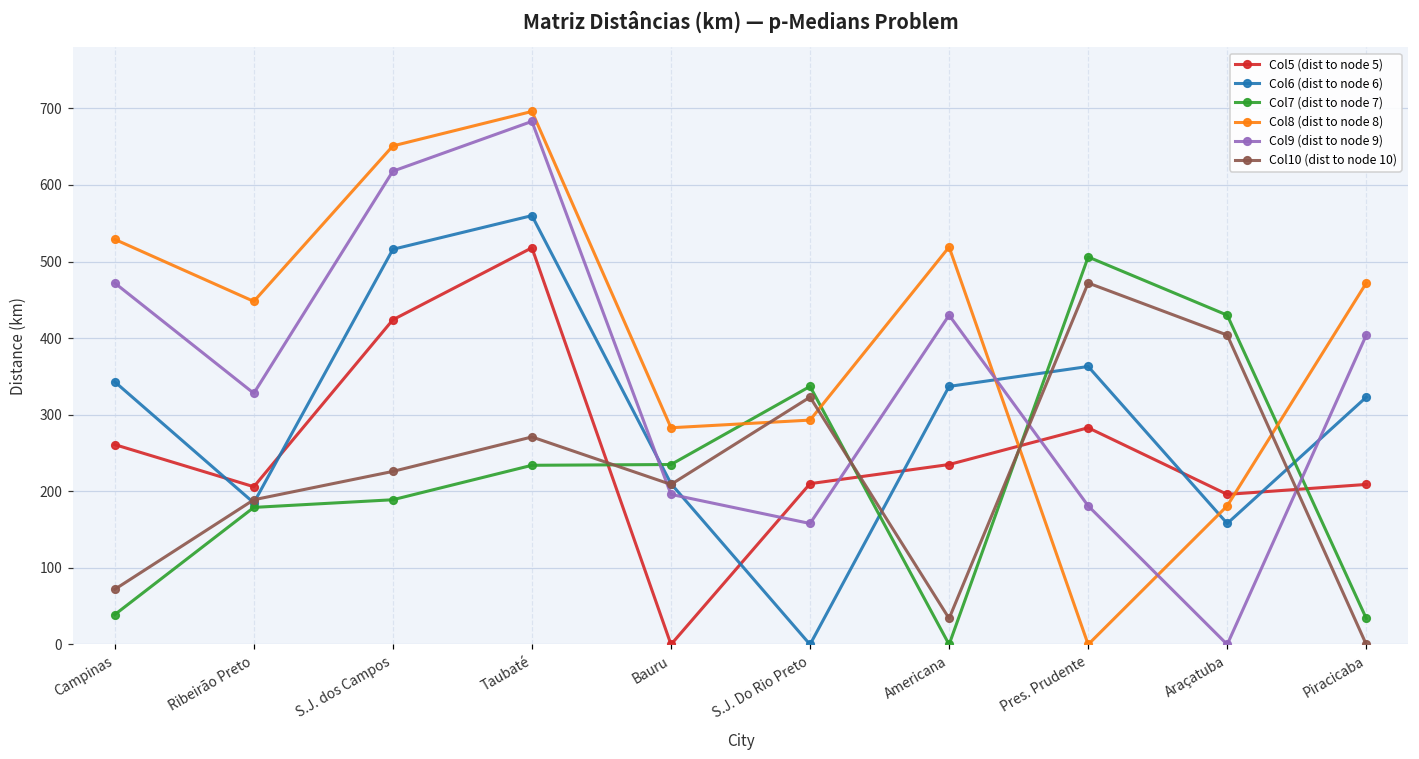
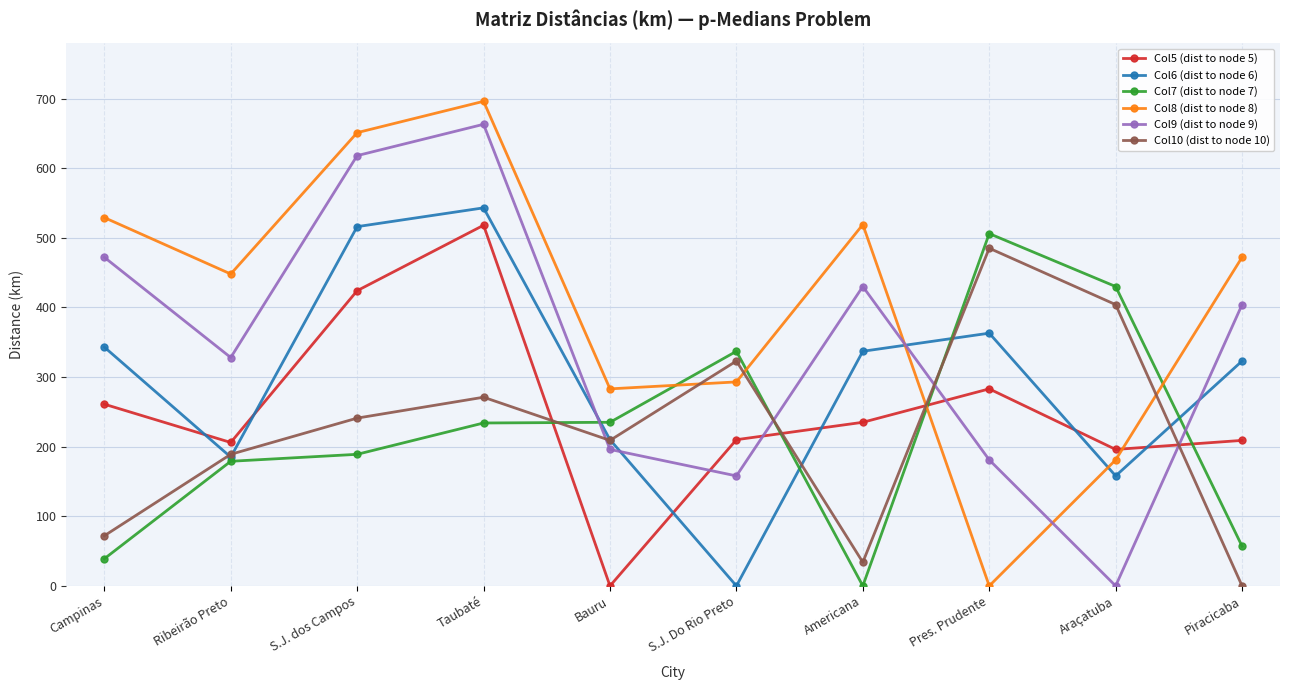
Col10 (dist to node 10), S.J. dos Campos: 230 -> 240
Col6 (dist to node 6), Taubaté: 560 -> 540
Col9 (dist to node 9), Taubaté: 680 -> 660
Col10 (dist to node 10), Pres. Prudente: 470 -> 490
Col7 (dist to node 7), Piracicaba: 30 -> 60
